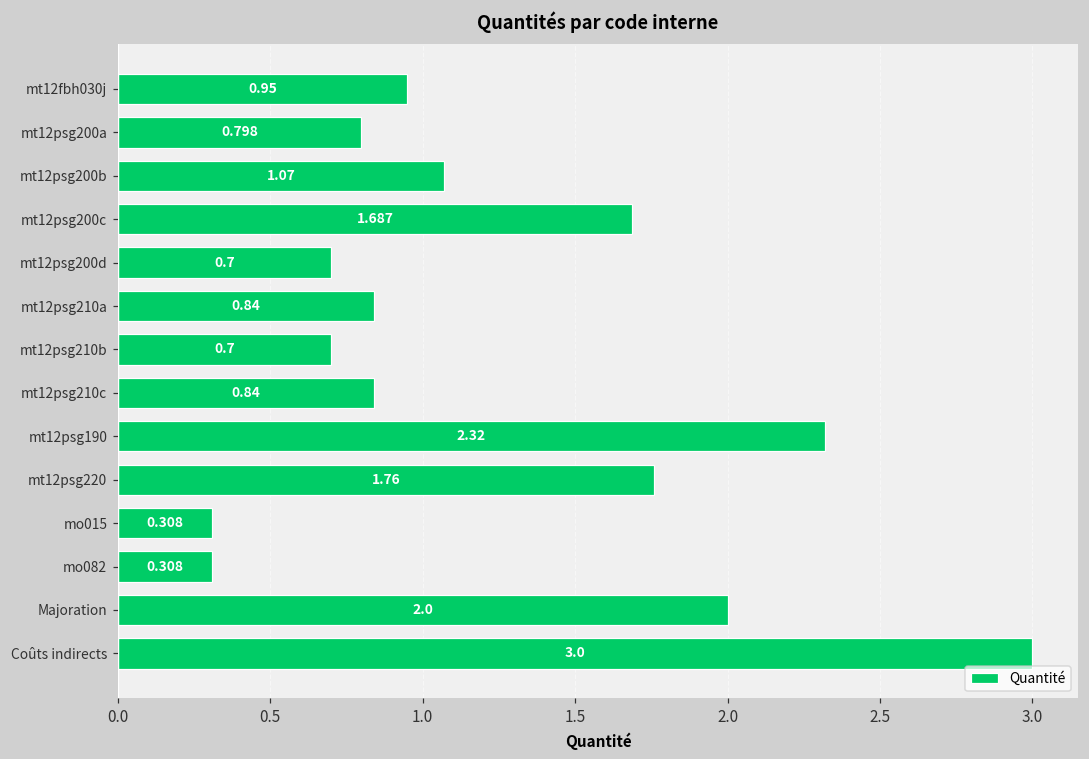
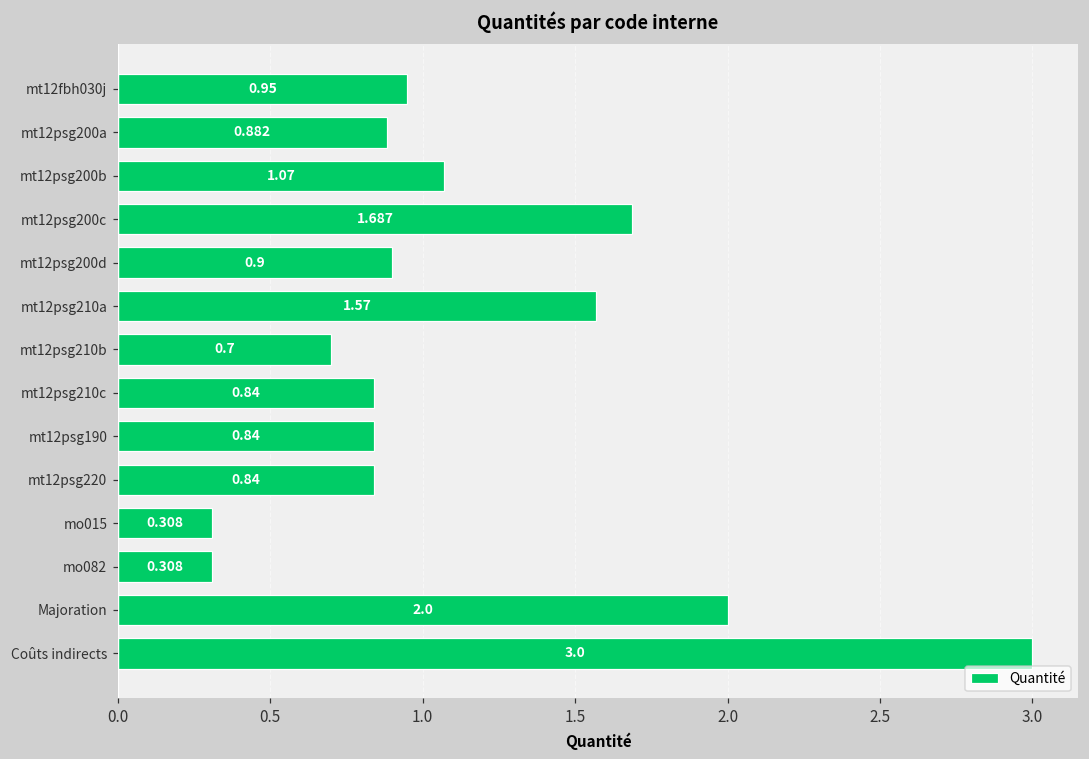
mt12psg200a: 0.798 -> 0.882
mt12psg200d: 0.7 -> 0.9
mt12psg210a: 0.84 -> 1.57
mt12psg190: 2.32 -> 0.84
mt12psg220: 1.76 -> 0.84
